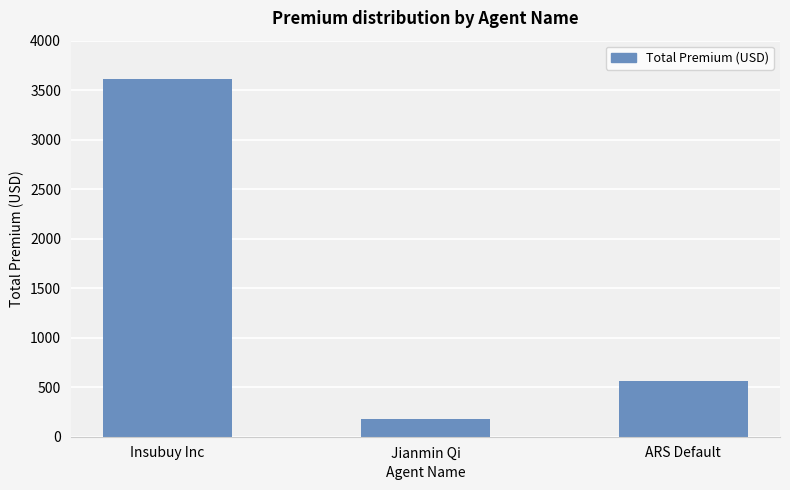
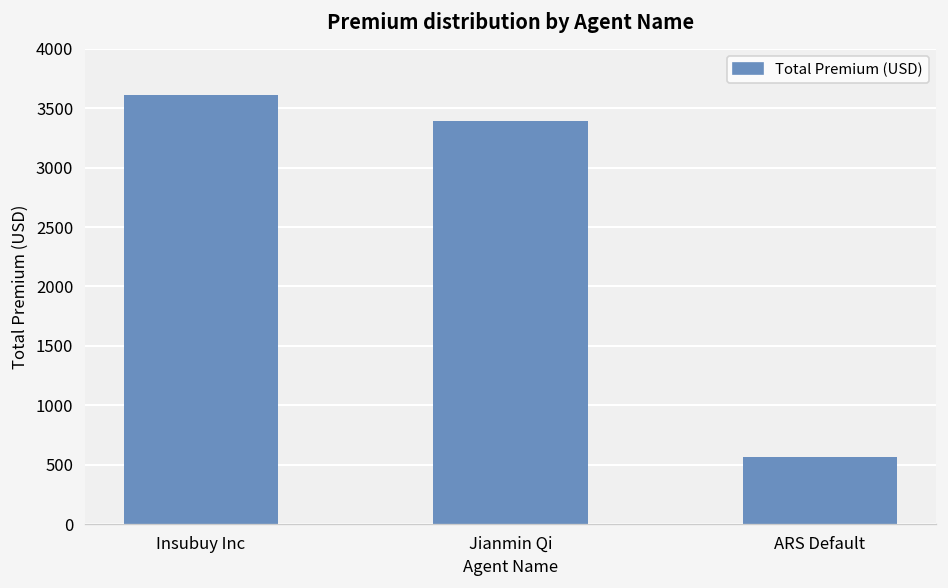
Jianmin Qi: 200 -> 3400
